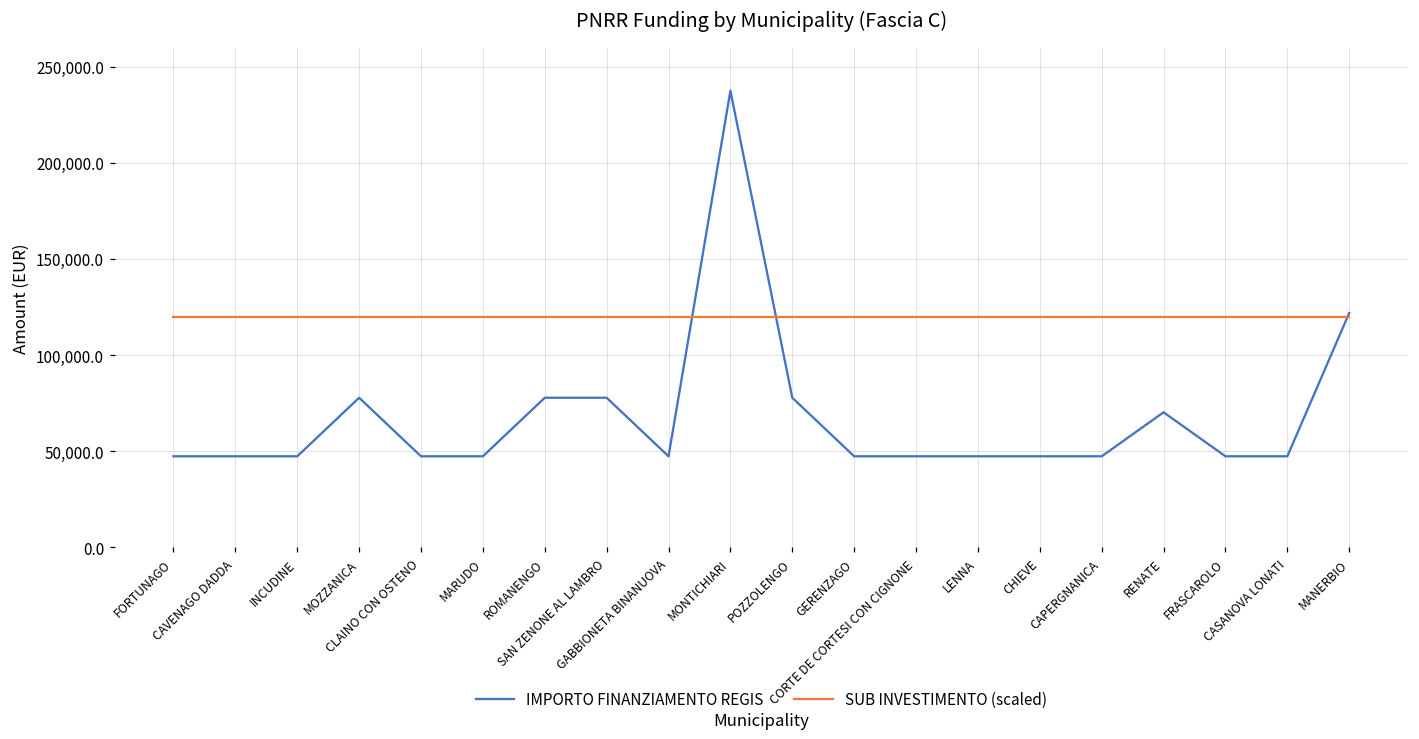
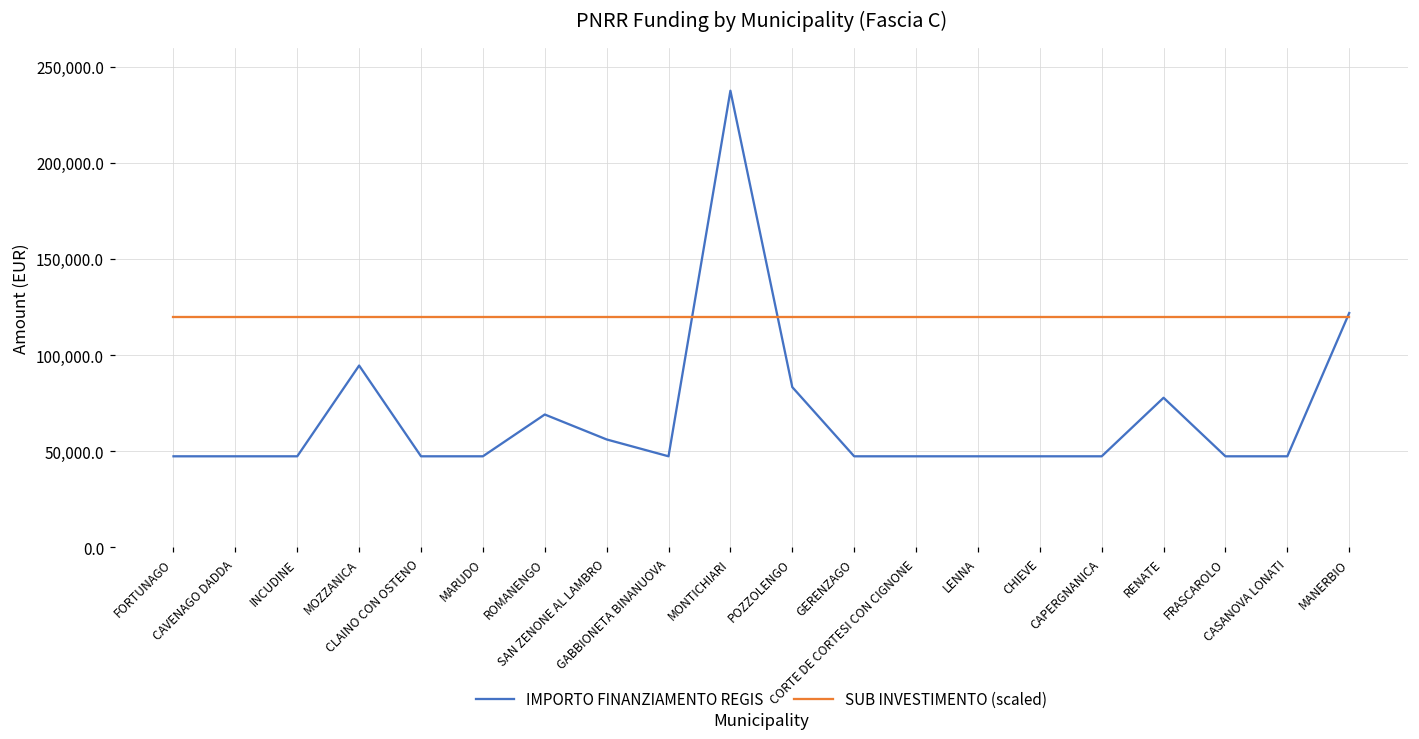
IMPORTO FINANZIAMENTO REGIS, MOZZANICA: 78,000 -> 95,000
IMPORTO FINANZIAMENTO REGIS, ROMANENGO: 78,000 -> 69,000
IMPORTO FINANZIAMENTO REGIS, SAN ZENONE AL LAMBRO: 78,000 -> 56,000
IMPORTO FINANZIAMENTO REGIS, POZZOLENGO: 78,000 -> 83,000
IMPORTO FINANZIAMENTO REGIS, RENATE: 70,000 -> 78,000
